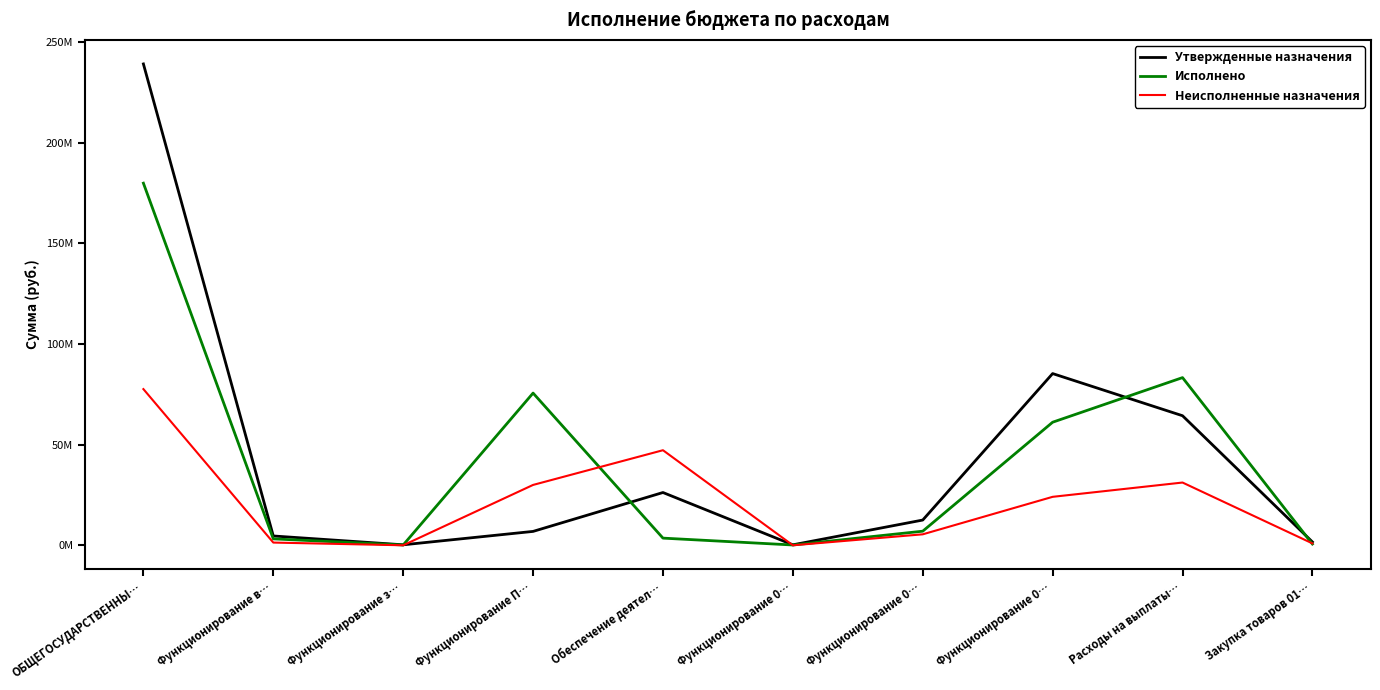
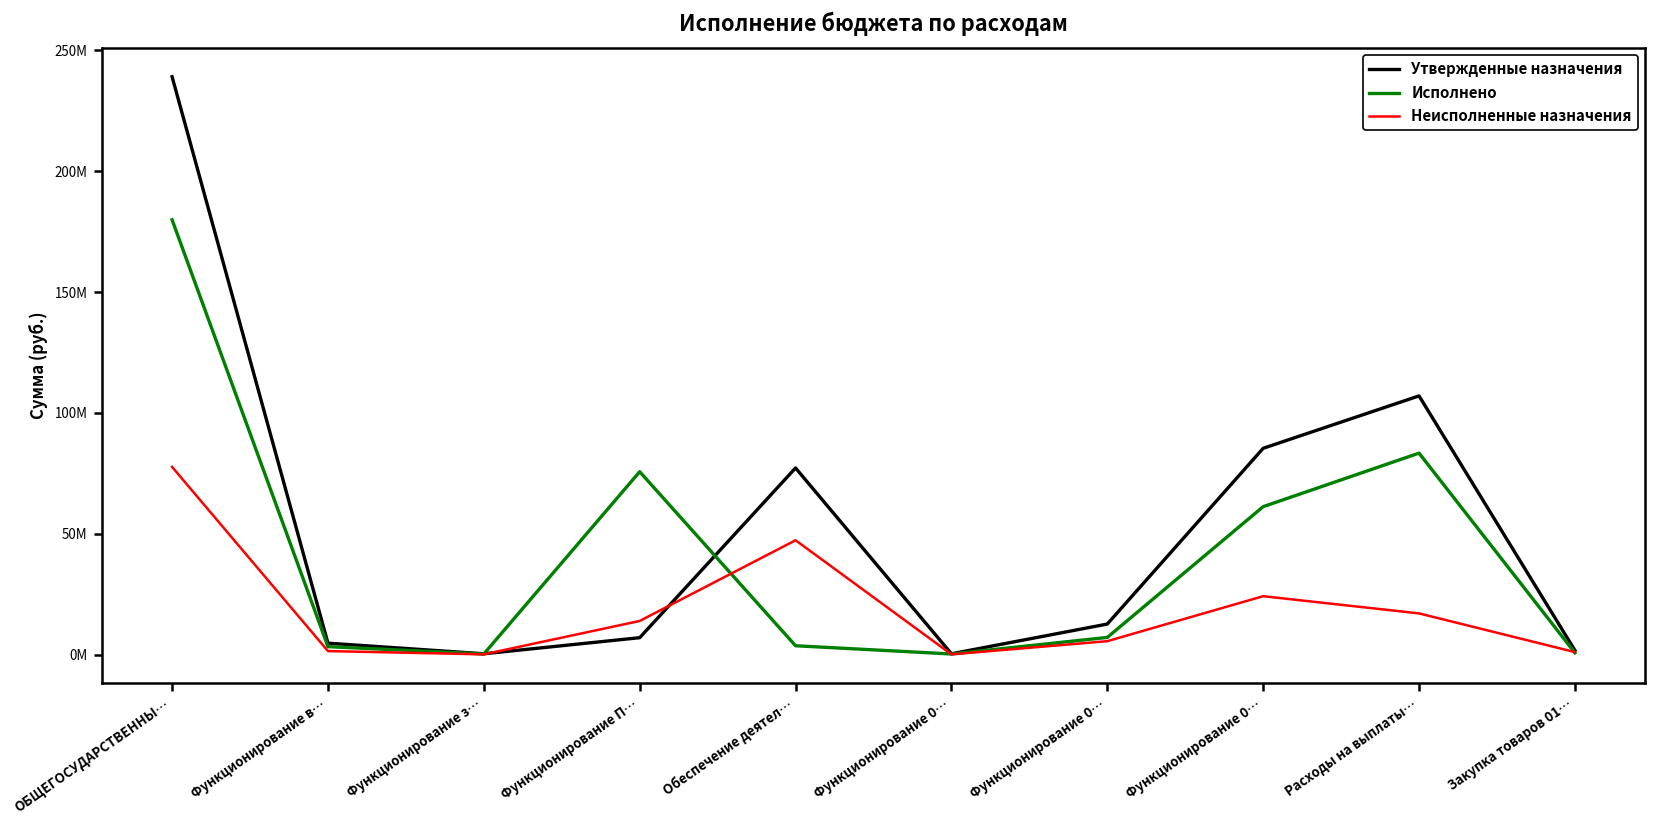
Неисполненные назначения, Функционирование П…: 30000000 -> 14000000
Утвержденные назначения, Обеспечение деятел…: 26000000 -> 77000000
Утвержденные назначения, Расходы на выплаты…: 64000000 -> 107000000
Неисполненные назначения, Расходы на выплаты…: 31000000 -> 17000000
